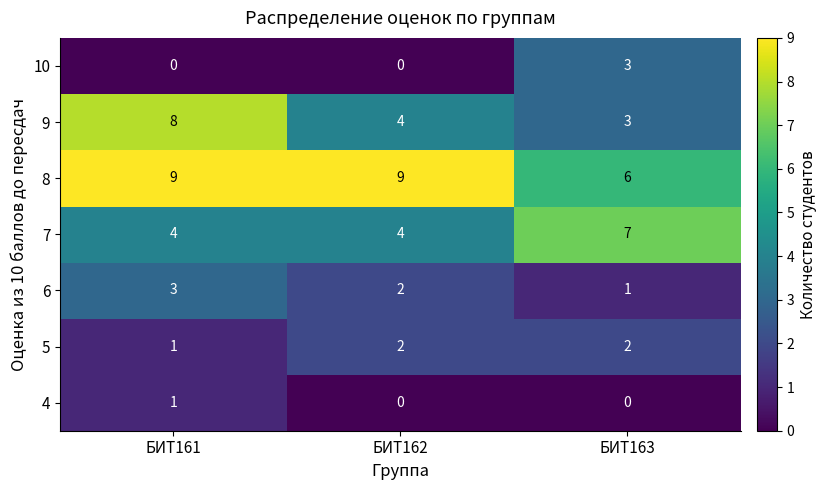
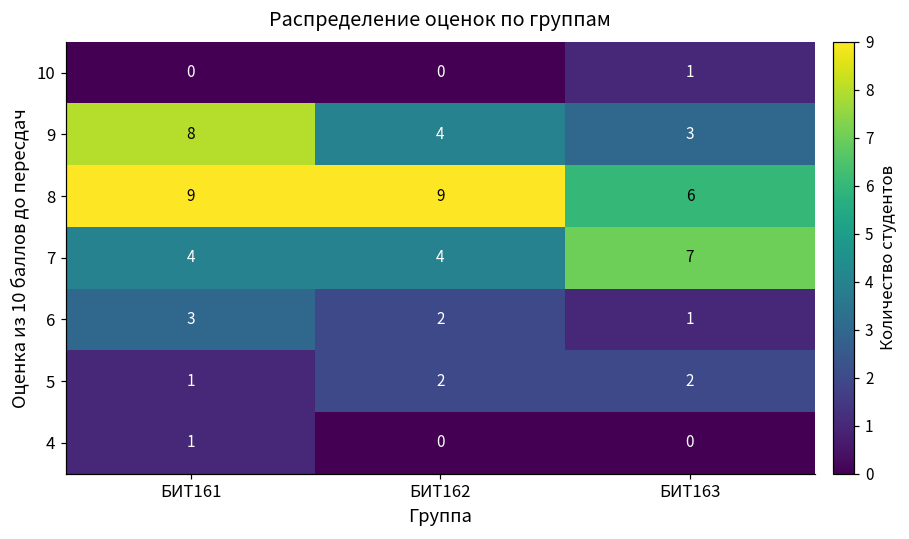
10, БИТ163: 3 -> 1
